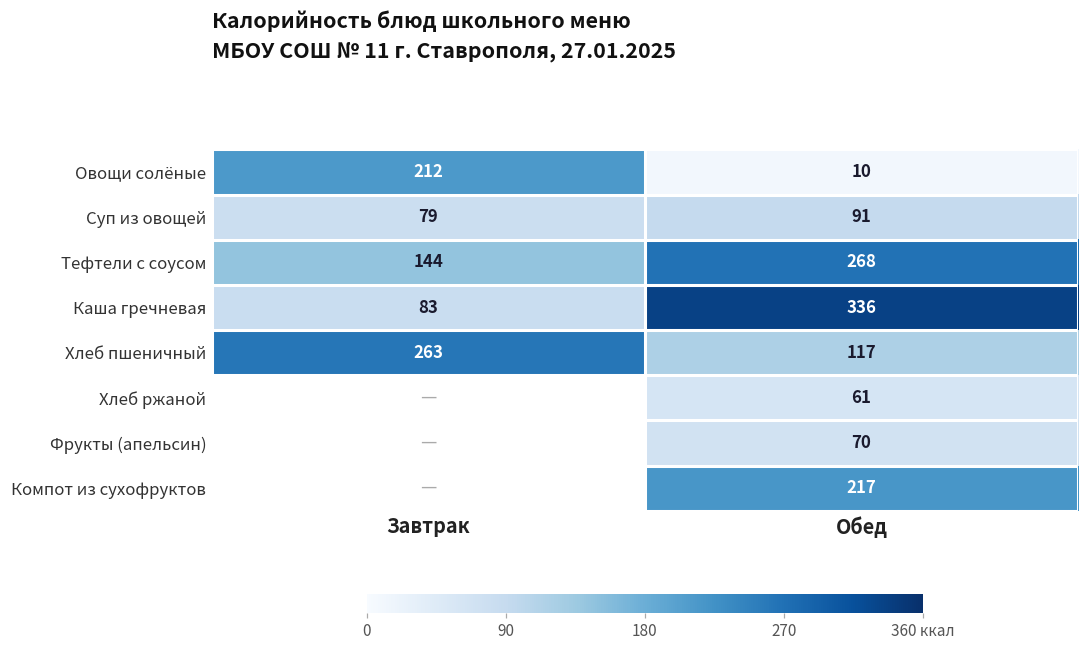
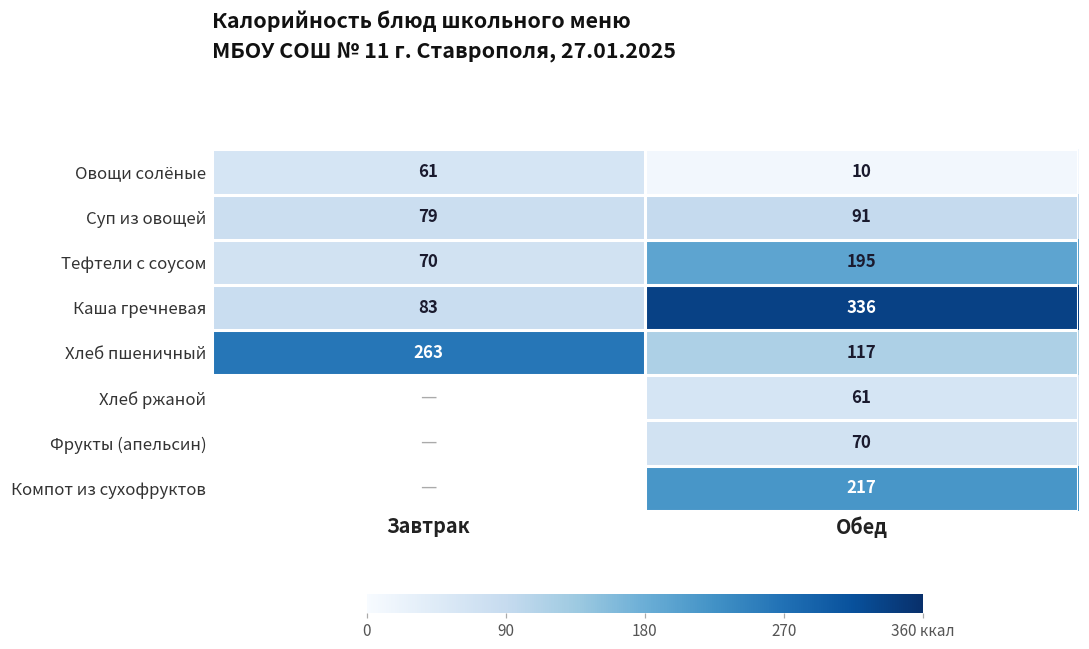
Овощи солёные, Завтрак: 212 -> 61
Тефтели с соусом, Завтрак: 144 -> 70
Тефтели с соусом, Обед: 268 -> 195
